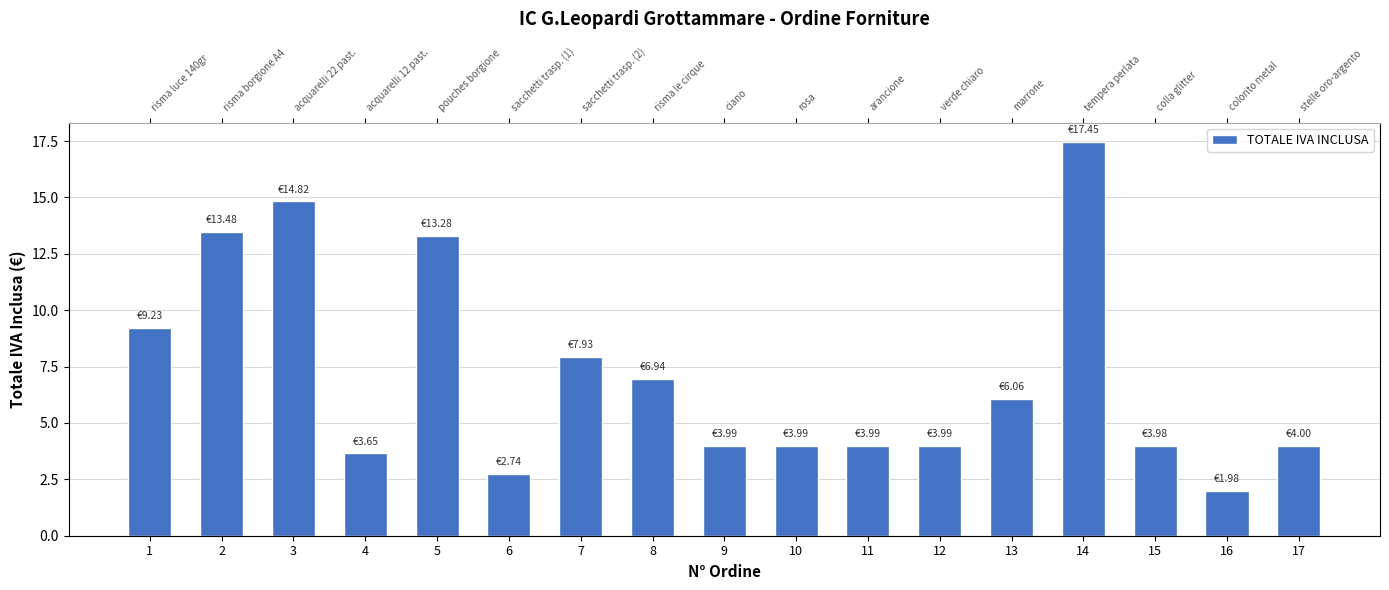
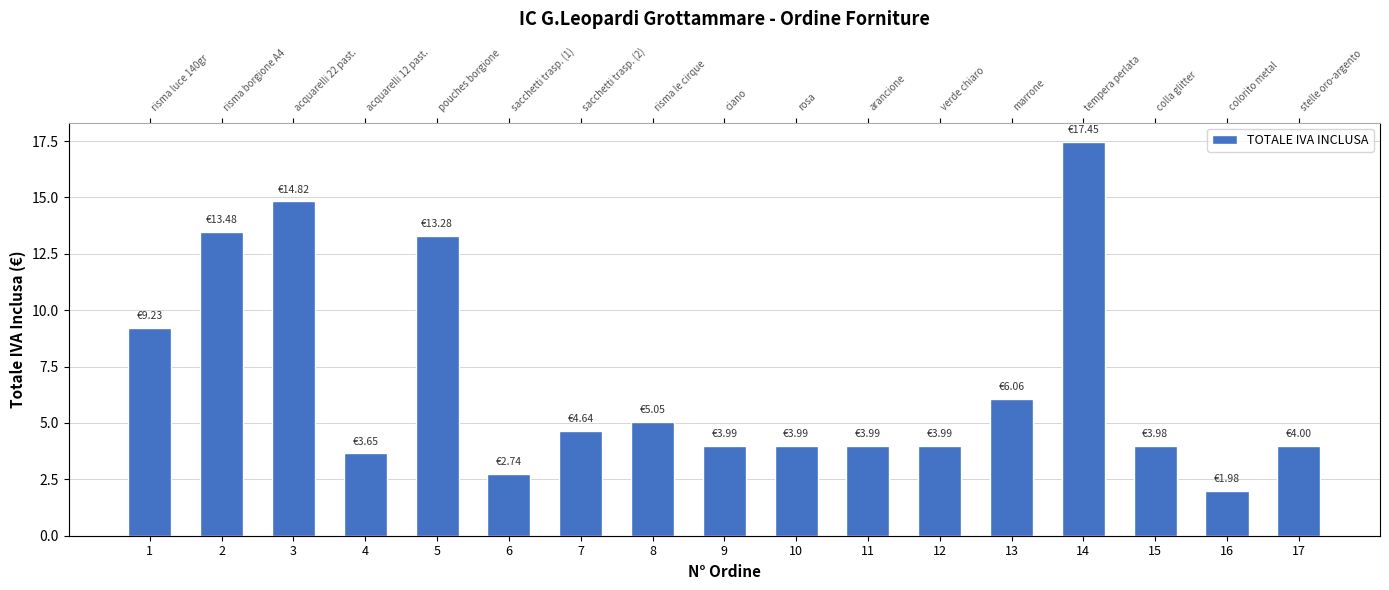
7: €7.93 -> €4.64
8: €6.94 -> €5.05
